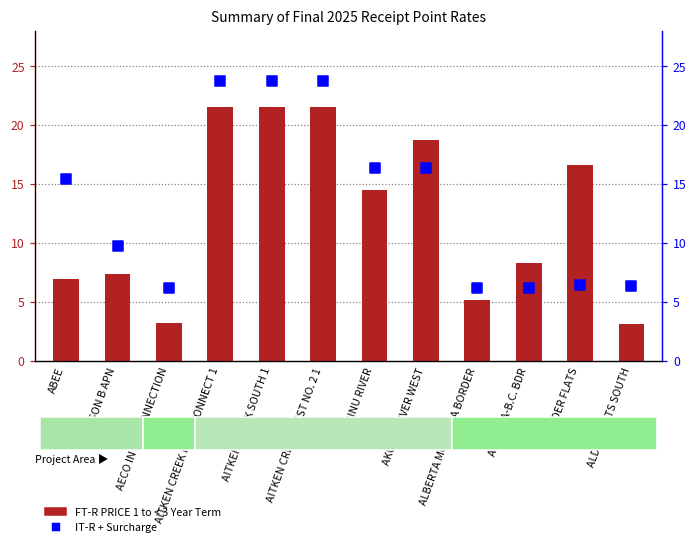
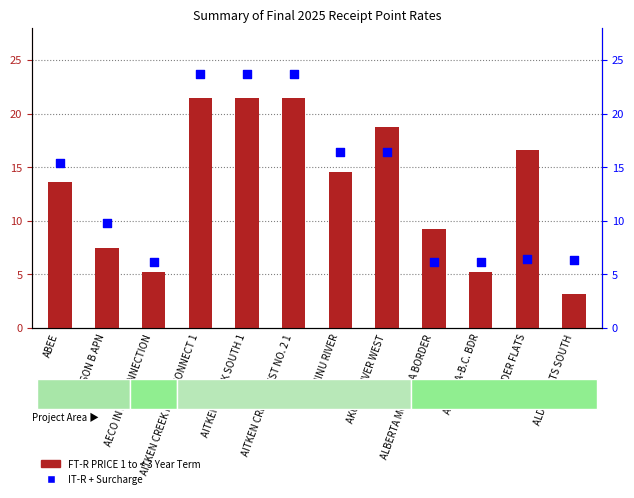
FT-R PRICE 1 to < 3 Year Term, ABEE: 7.0 -> 13.7
FT-R PRICE 1 to < 3 Year Term, AECO INTERCONNECTION: 3.2 -> 5.2
FT-R PRICE 1 to < 3 Year Term, ALBERTA MONTANA BORDER: 5.2 -> 9.2
FT-R PRICE 1 to < 3 Year Term, ALBERTA-B.C. BDR: 8.3 -> 5.2
